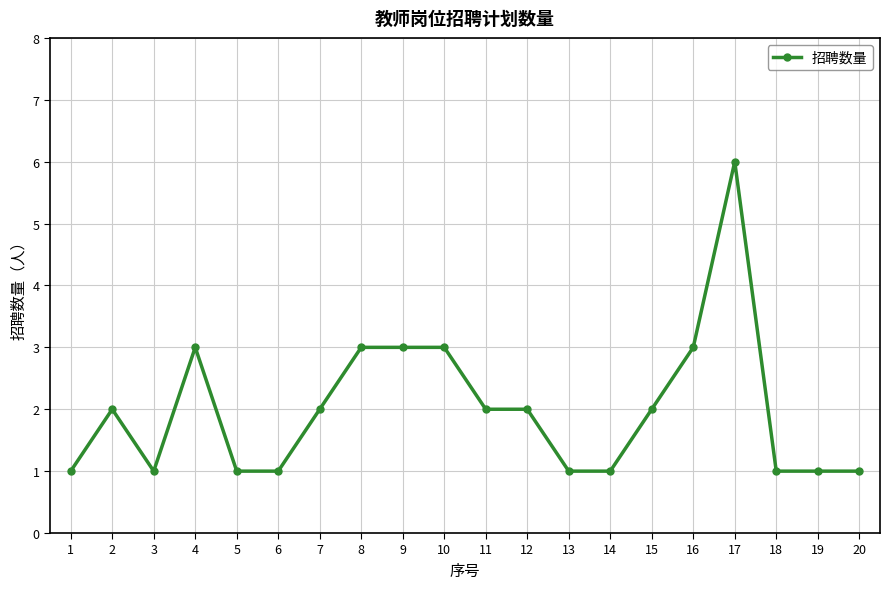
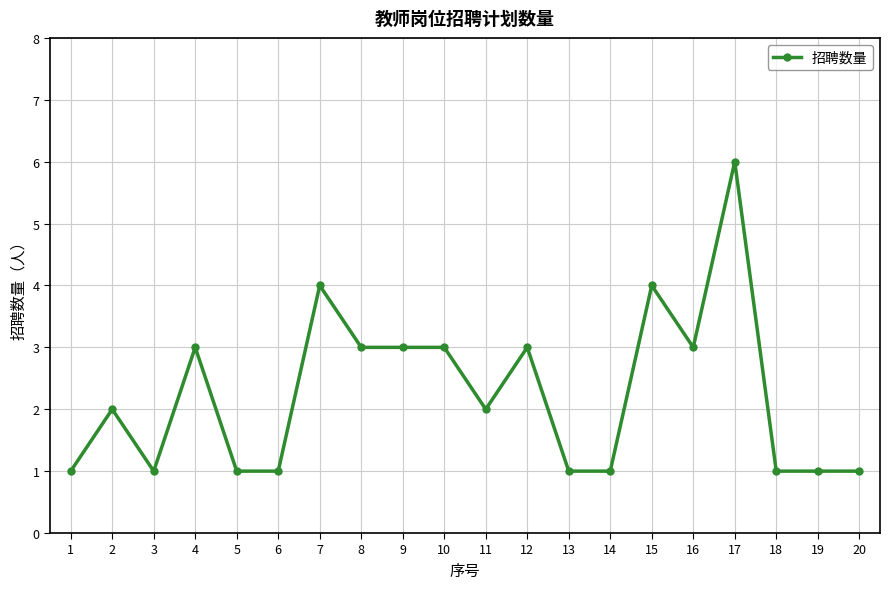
7: 2 -> 4
12: 2 -> 3
15: 2 -> 4
